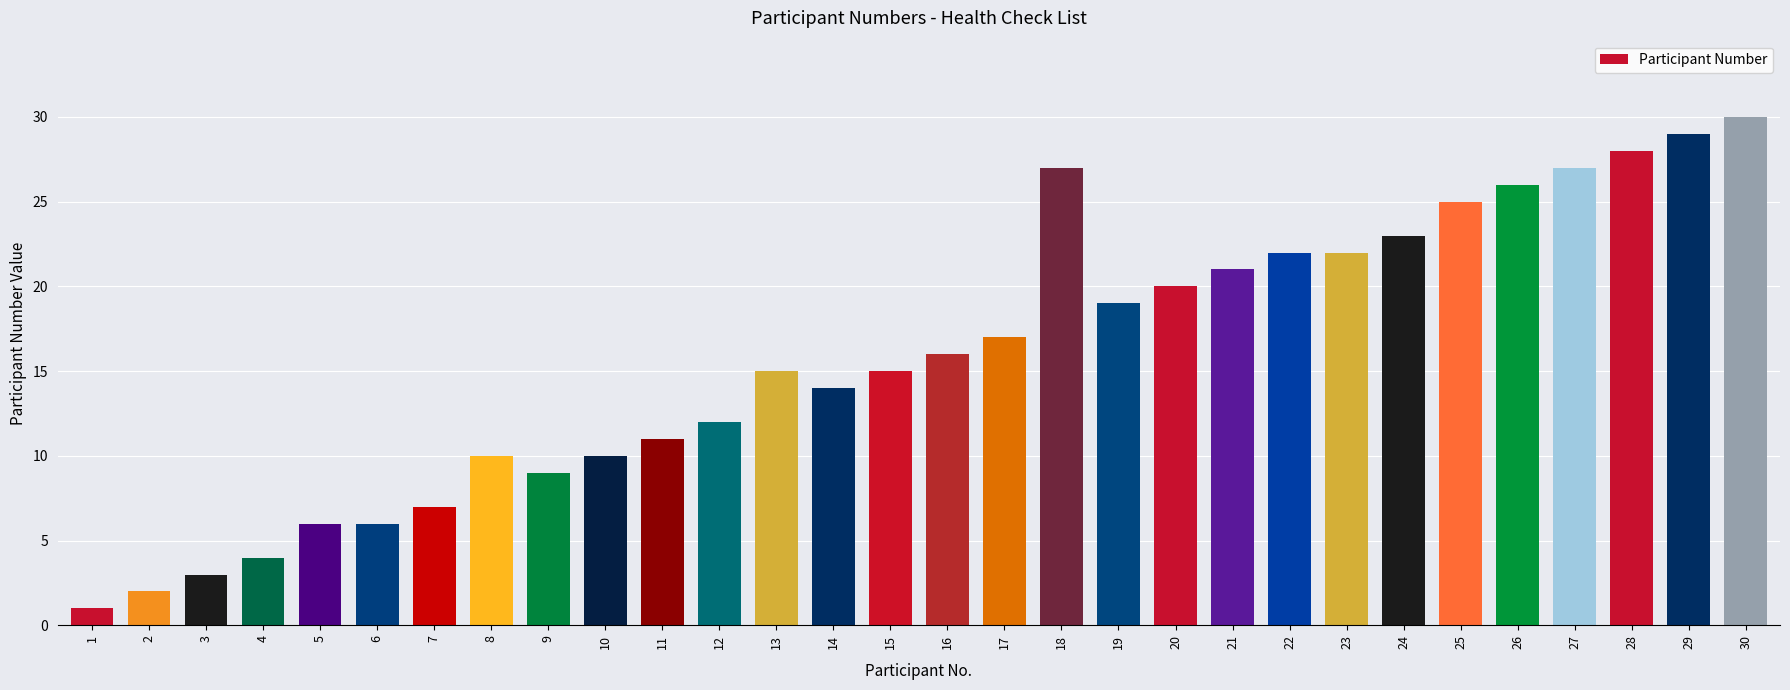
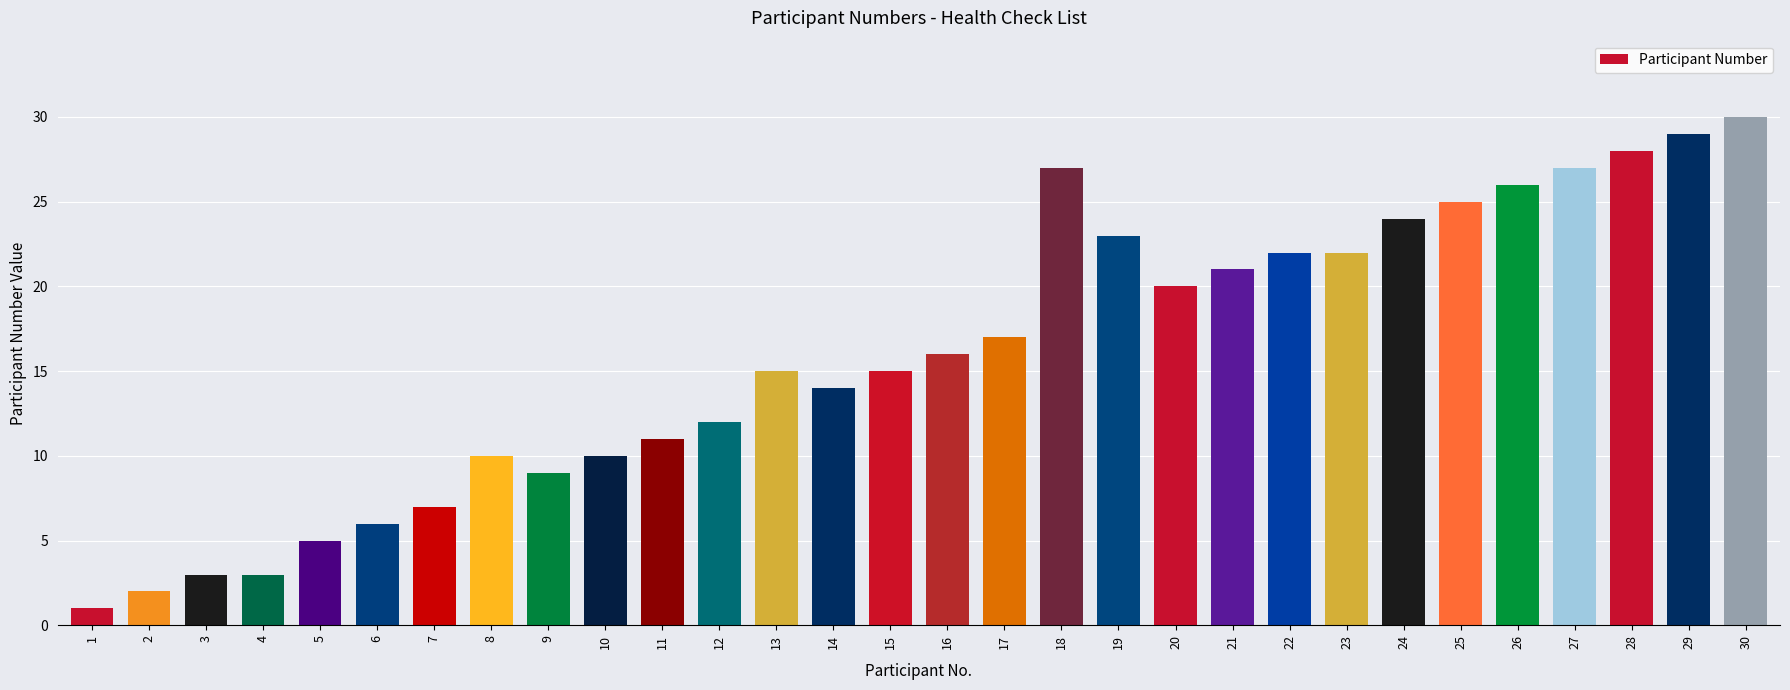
4: 4 -> 3
5: 6 -> 5
19: 19 -> 23
24: 23 -> 24
